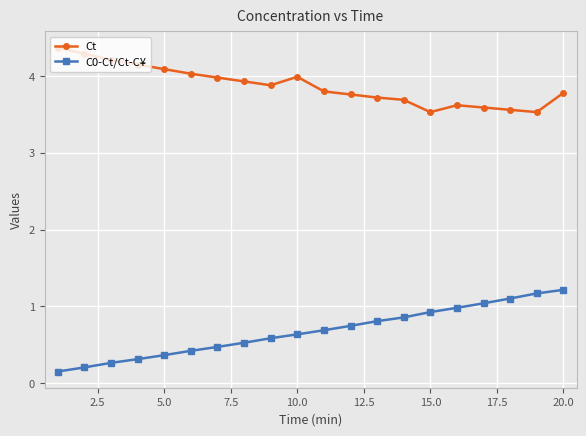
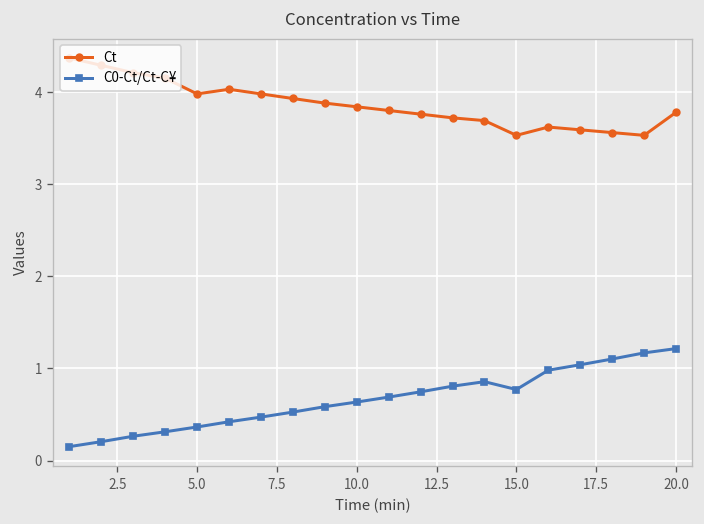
Ct, 5.0: 4.1 -> 4.0
Ct, 10.0: 4.0 -> 3.8
C0-Ct/Ct-C¥, 15.0: 0.9 -> 0.8
